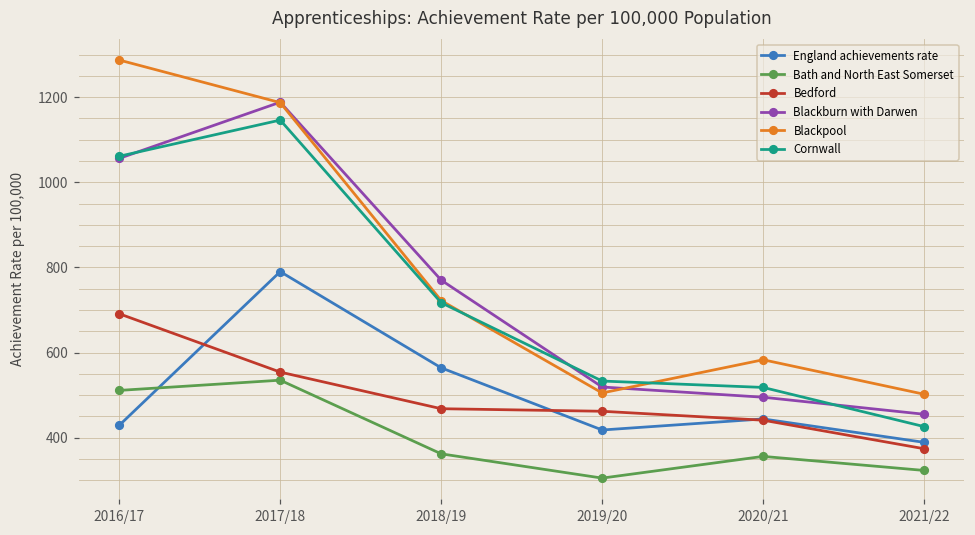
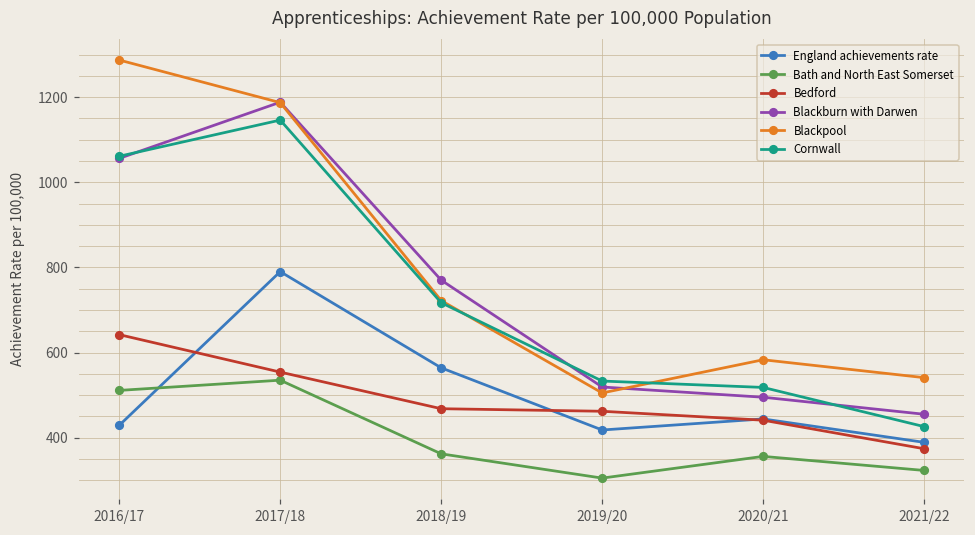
Bedford, 2016/17: 690 -> 640
Blackpool, 2021/22: 500 -> 540
